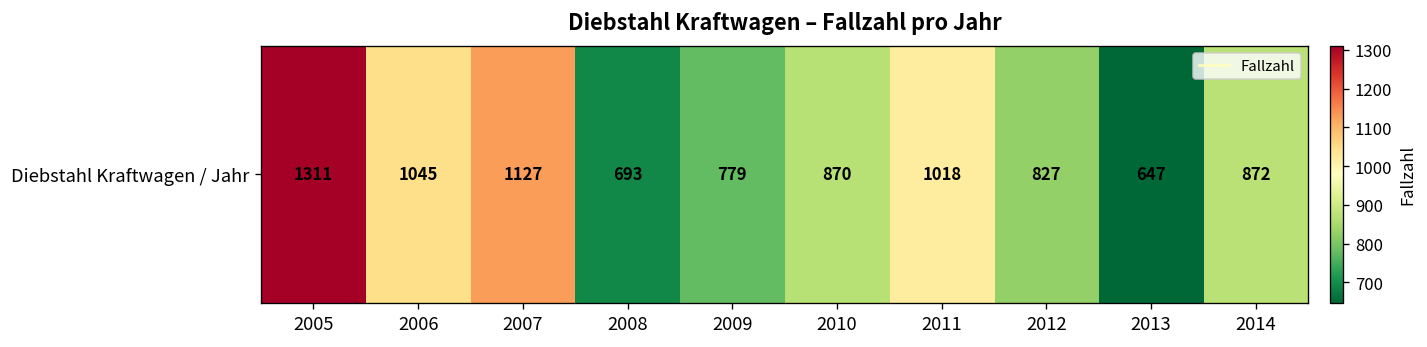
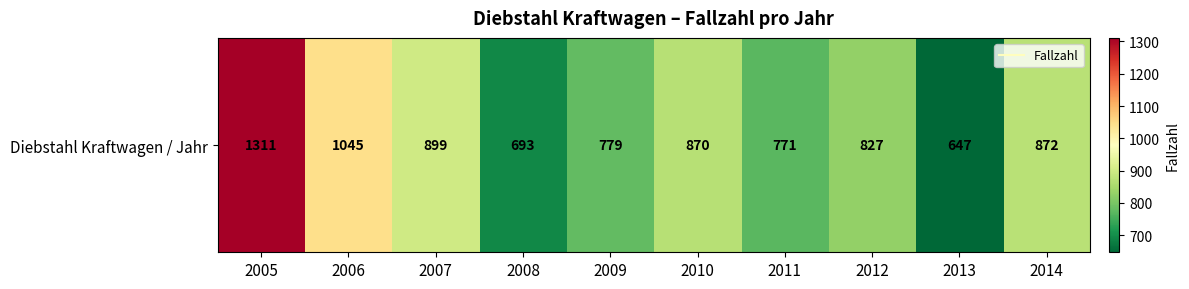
Diebstahl Kraftwagen / Jahr, 2007: 1127 -> 899
Diebstahl Kraftwagen / Jahr, 2011: 1018 -> 771
